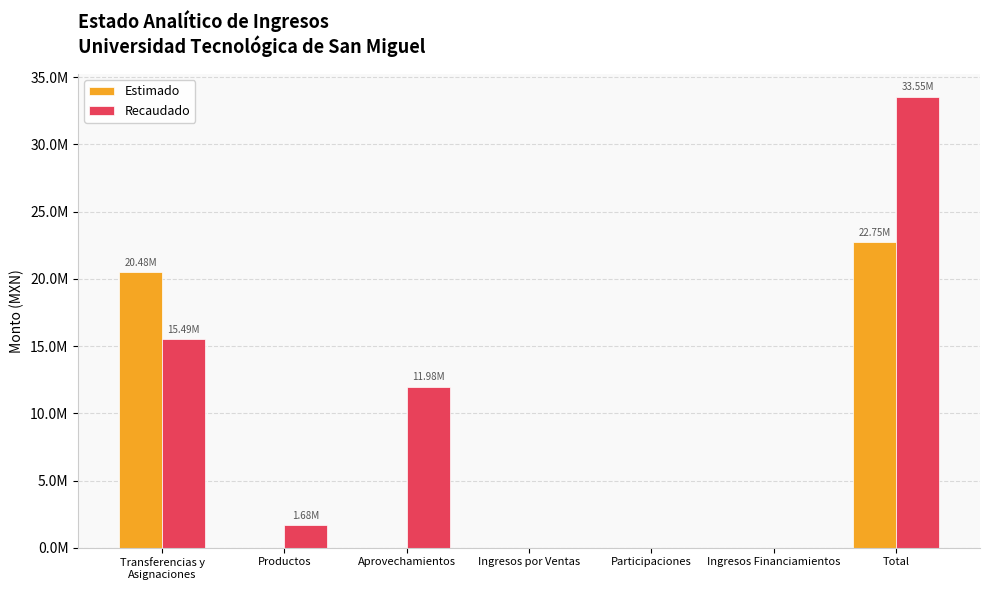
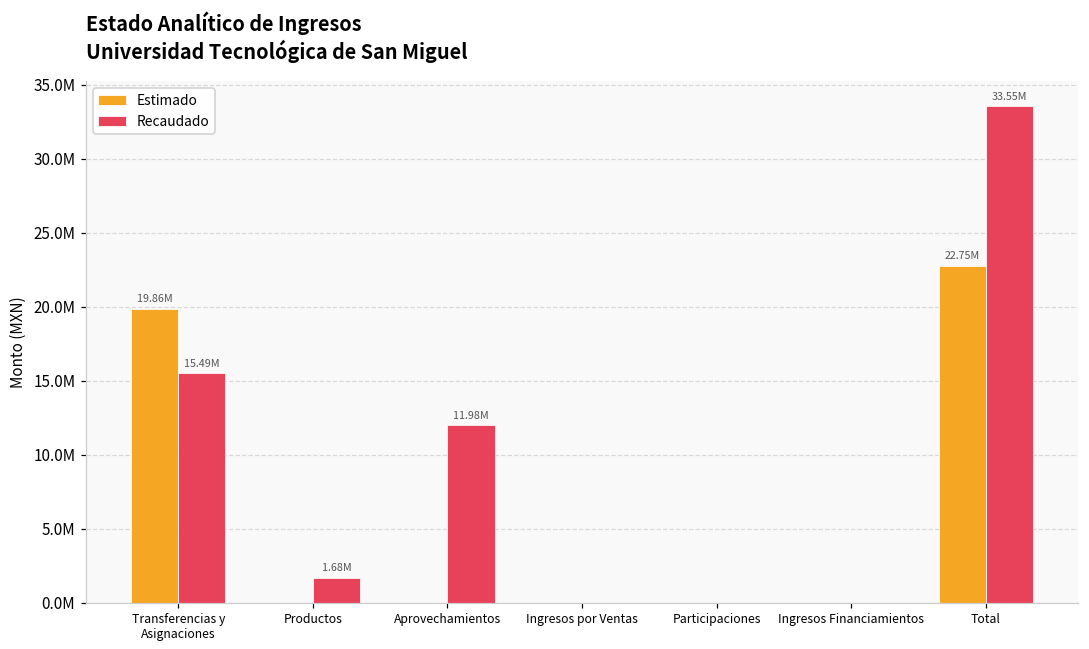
Estimado, Transferencias y Asignaciones: 20.48M -> 19.86M
